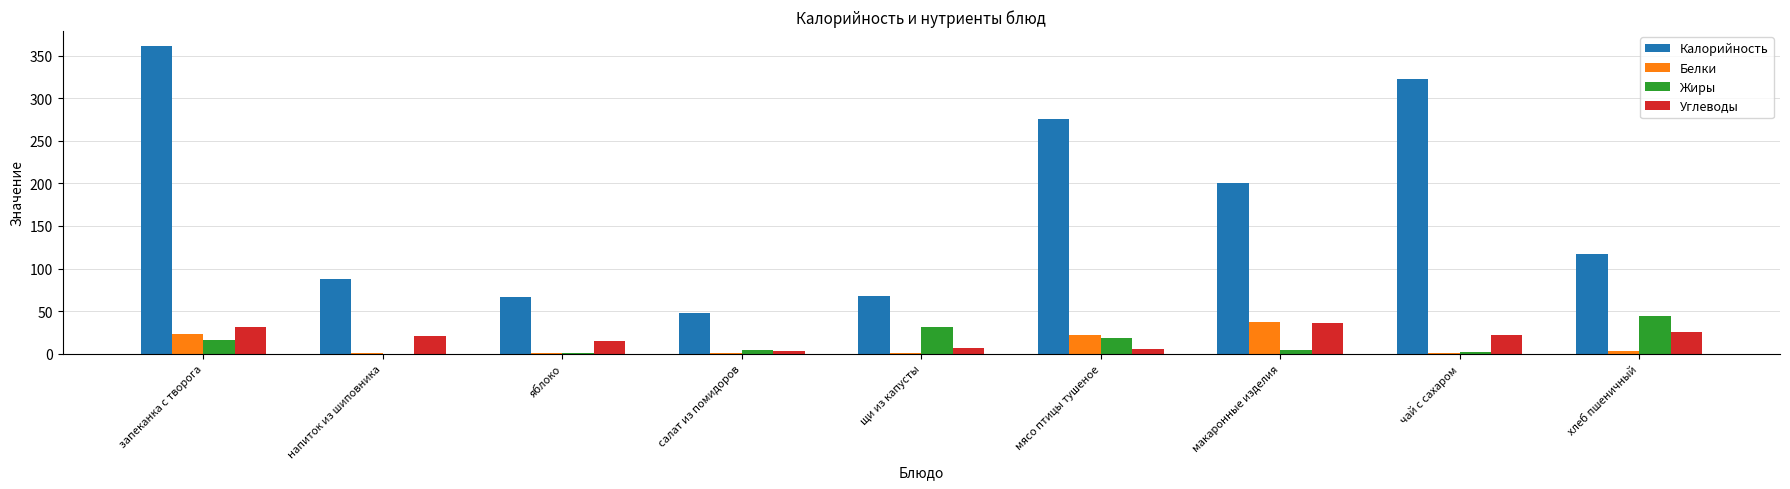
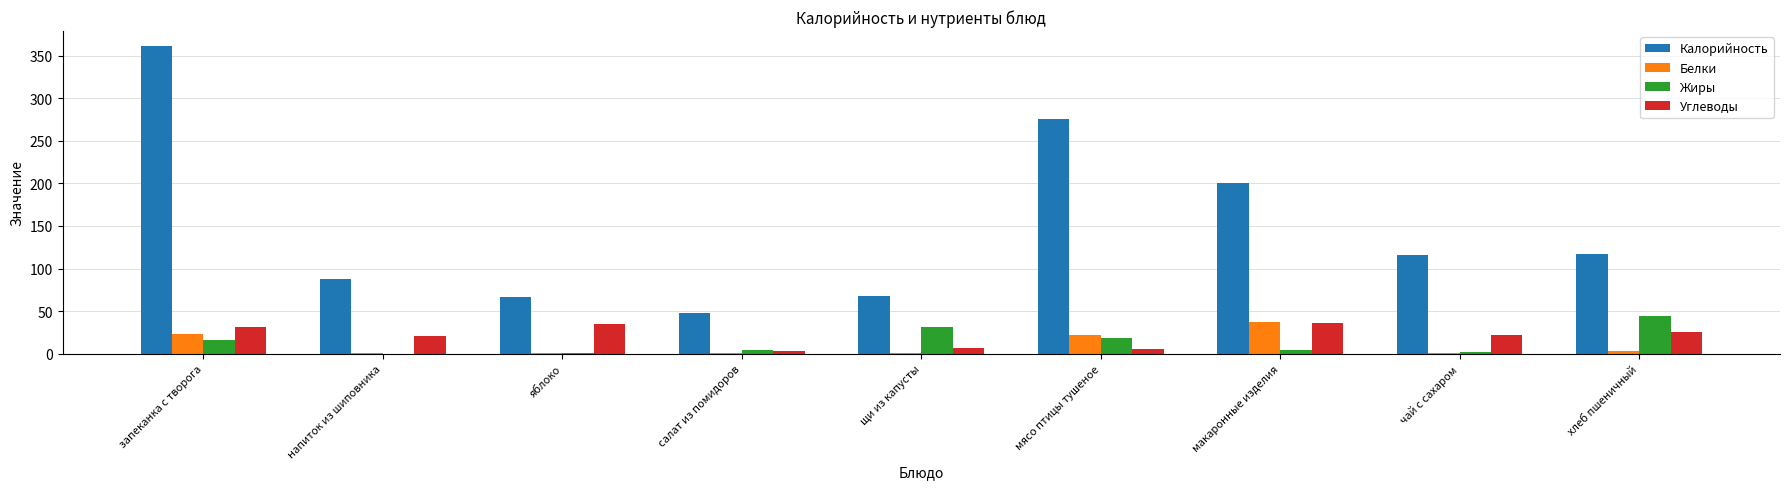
Углеводы, яблоко: 20 -> 40
Калорийность, чай с сахаром: 320 -> 120
